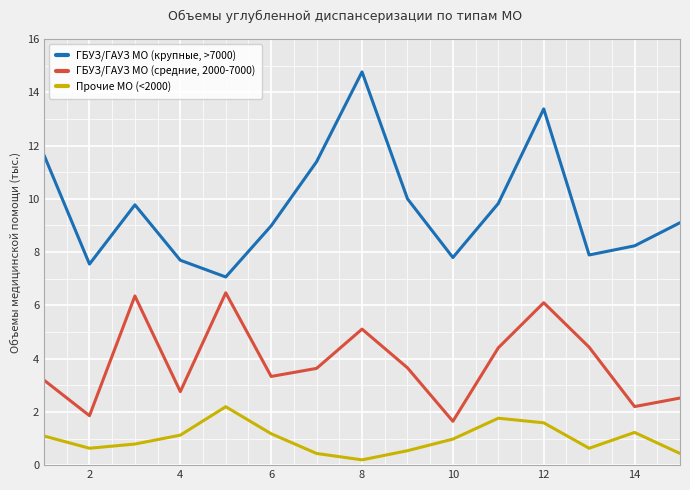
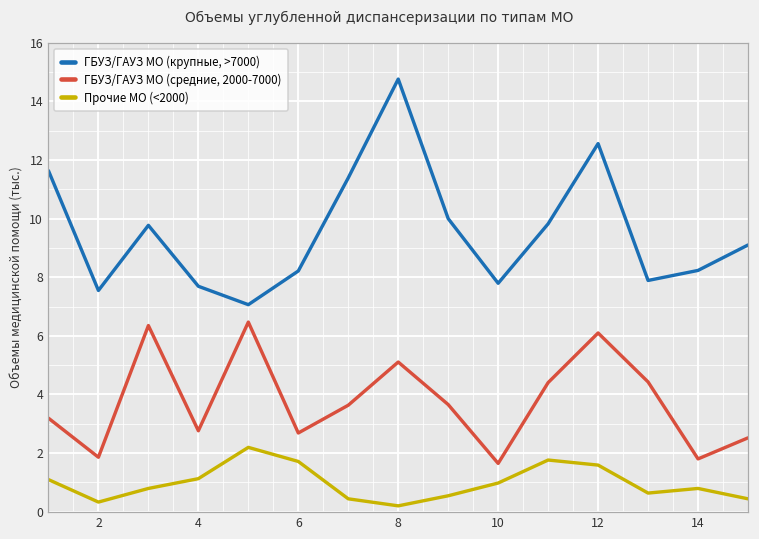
Прочие МО (<2000), 2: 0.6 -> 0.3
ГБУЗ/ГАУЗ МО (крупные, >7000), 6: 9.0 -> 8.2
ГБУЗ/ГАУЗ МО (средние, 2000-7000), 6: 3.3 -> 2.7
Прочие МО (<2000), 6: 1.2 -> 1.7
ГБУЗ/ГАУЗ МО (крупные, >7000), 12: 13.4 -> 12.6
ГБУЗ/ГАУЗ МО (средние, 2000-7000), 14: 2.2 -> 1.8
Прочие МО (<2000), 14: 1.2 -> 0.8
